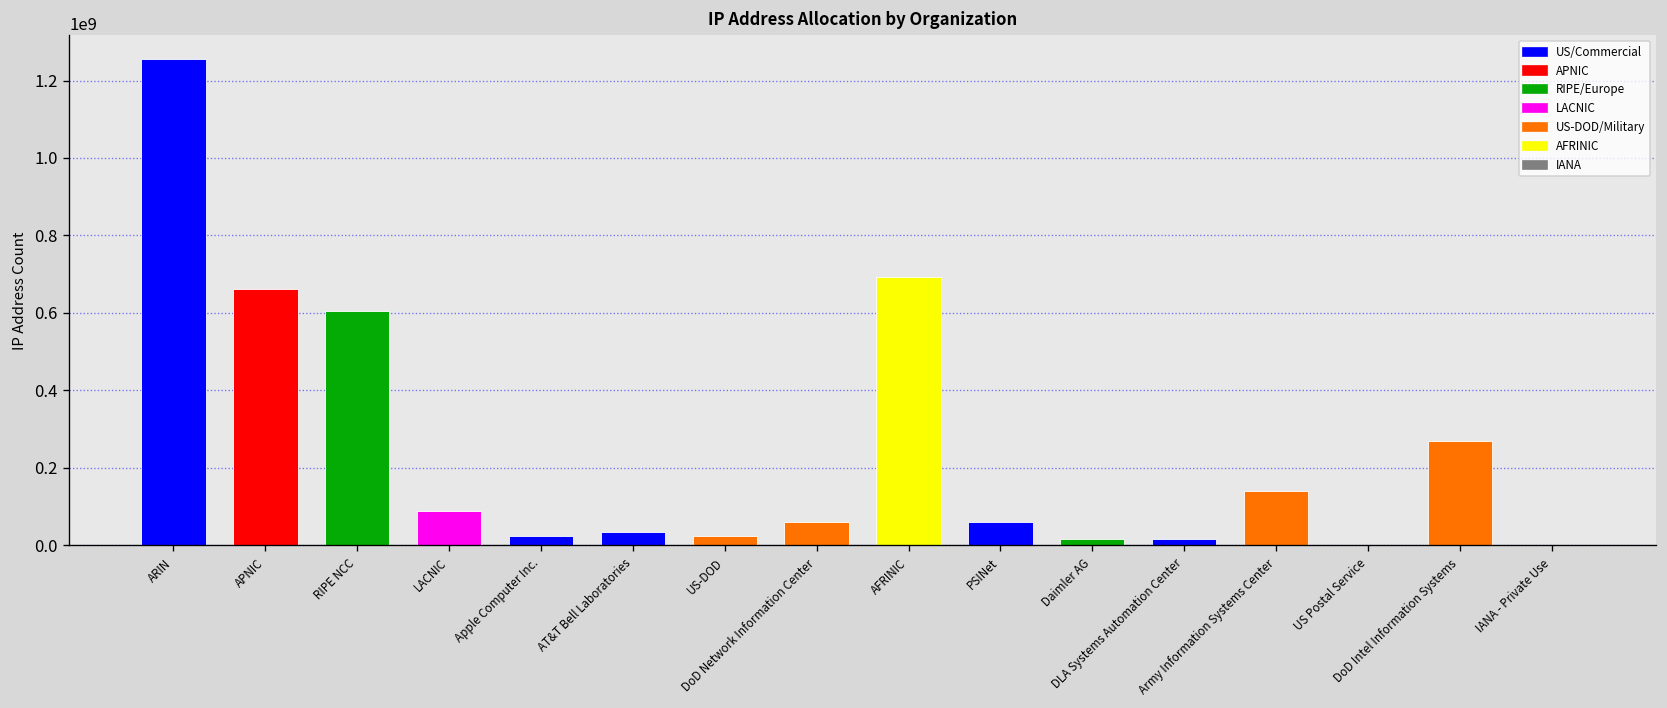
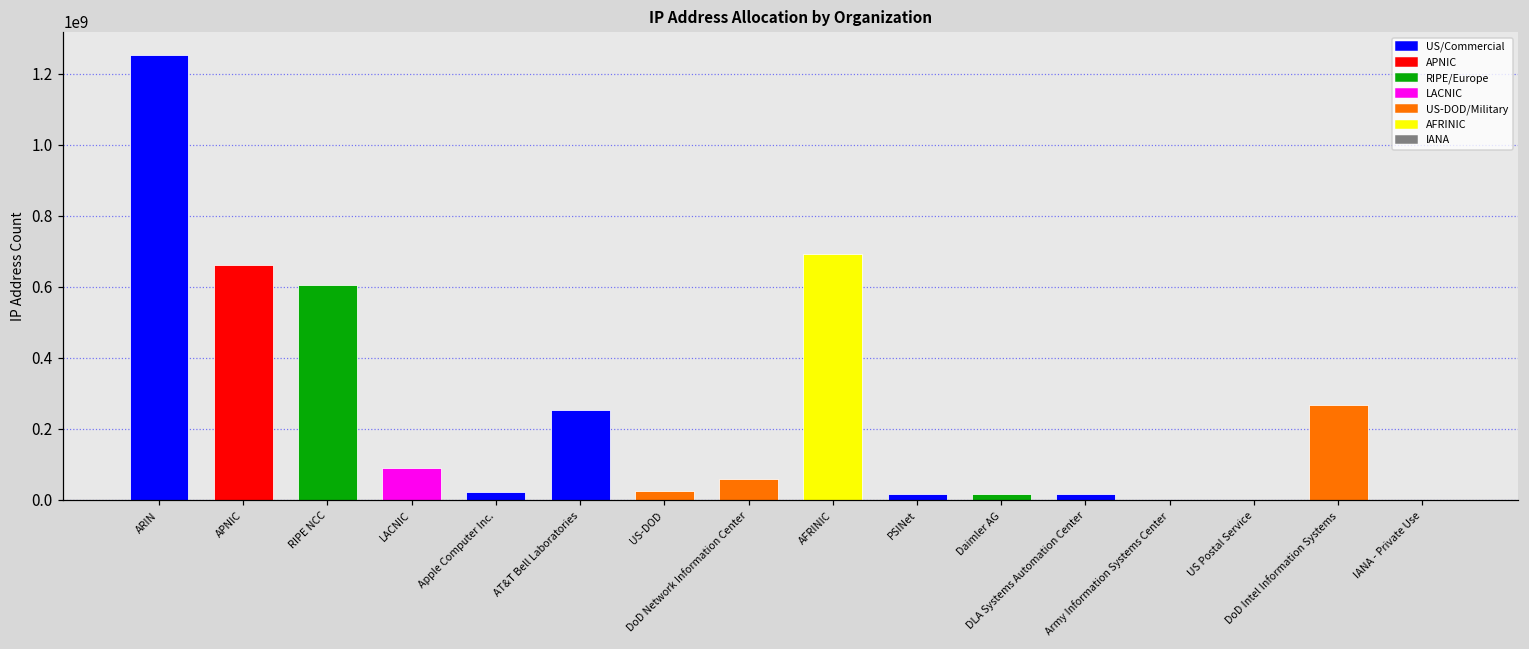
AT&T Bell Laboratories: 40000000 -> 250000000
PSINet: 60000000 -> 20000000
Army Information Systems Center: 140000000 -> 0
